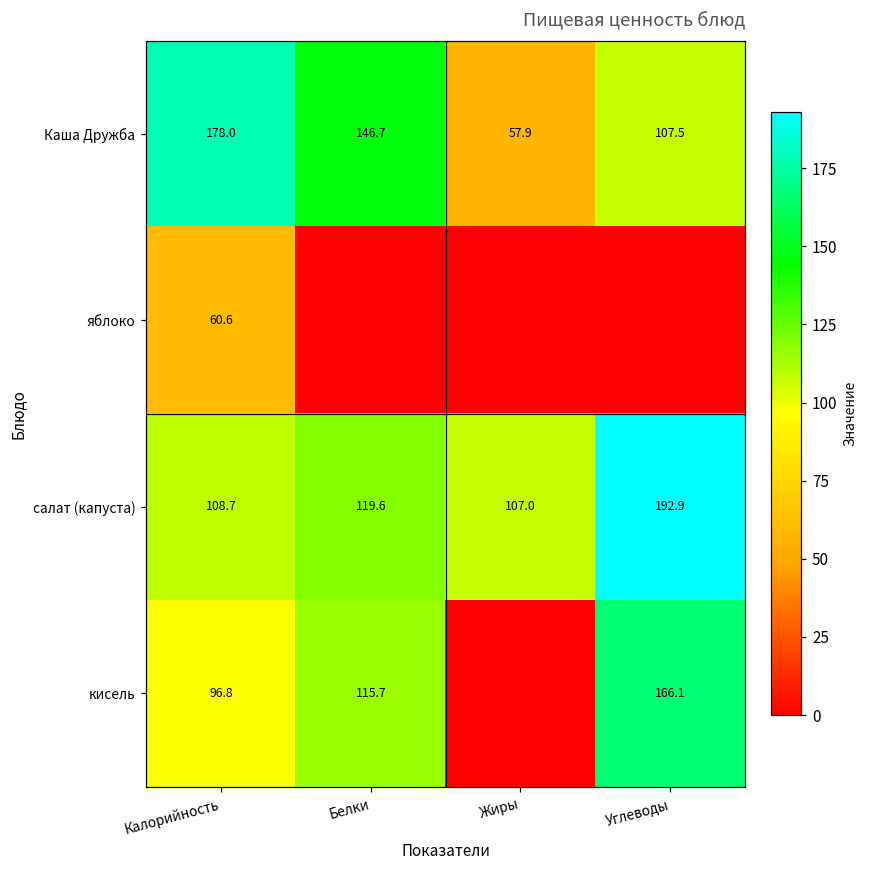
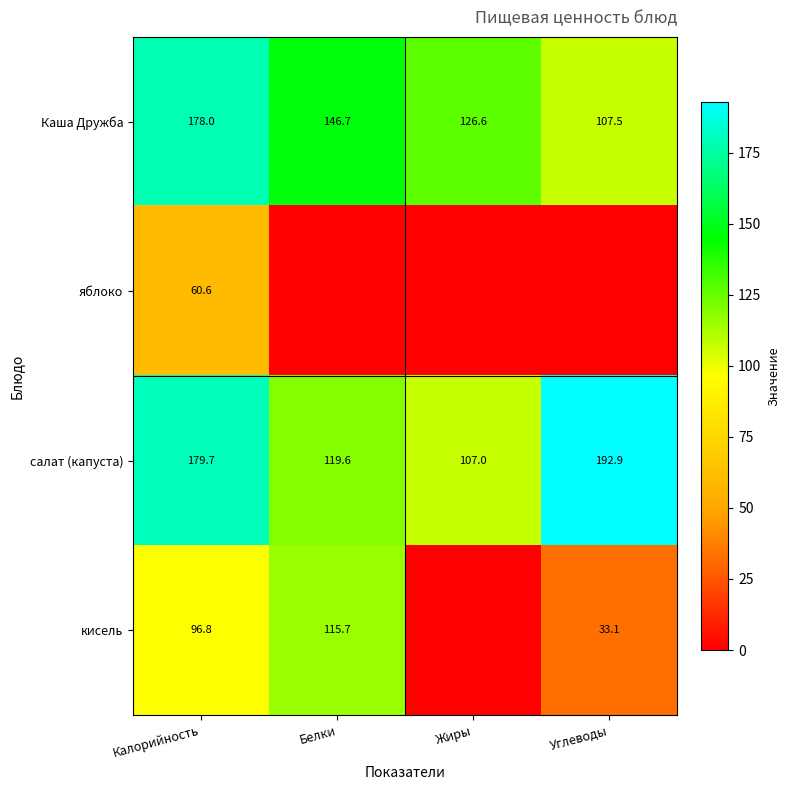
Каша Дружба, Жиры: 57.9 -> 126.6
салат (капуста), Калорийность: 108.7 -> 179.7
кисель, Углеводы: 166.1 -> 33.1
